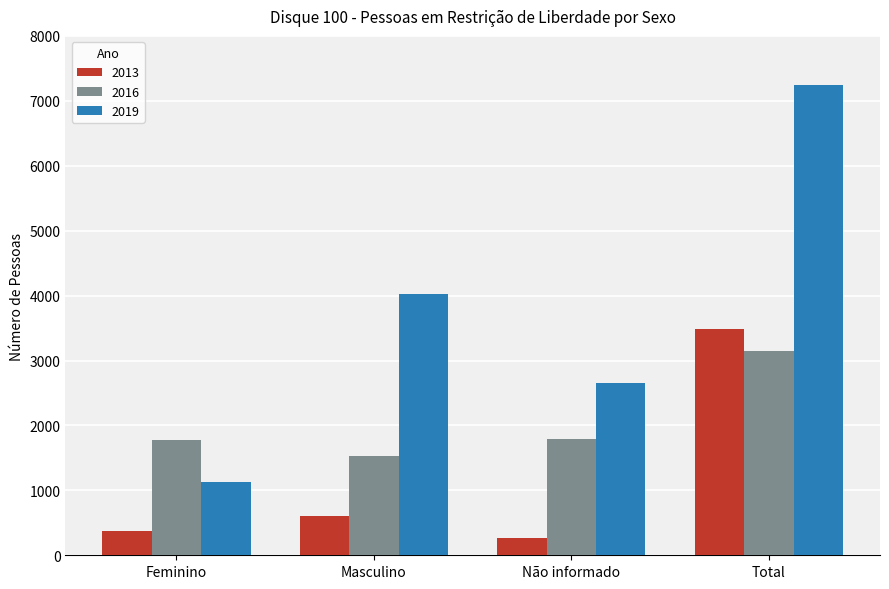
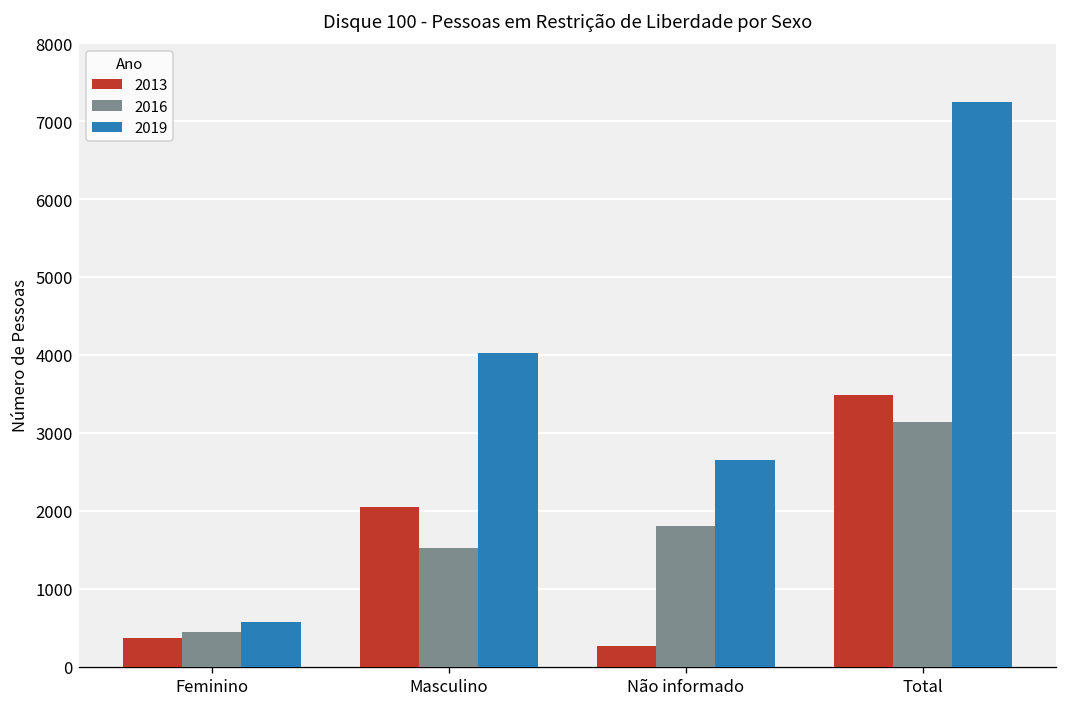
2016, Feminino: 1800 -> 400
2019, Feminino: 1100 -> 600
2013, Masculino: 600 -> 2000
